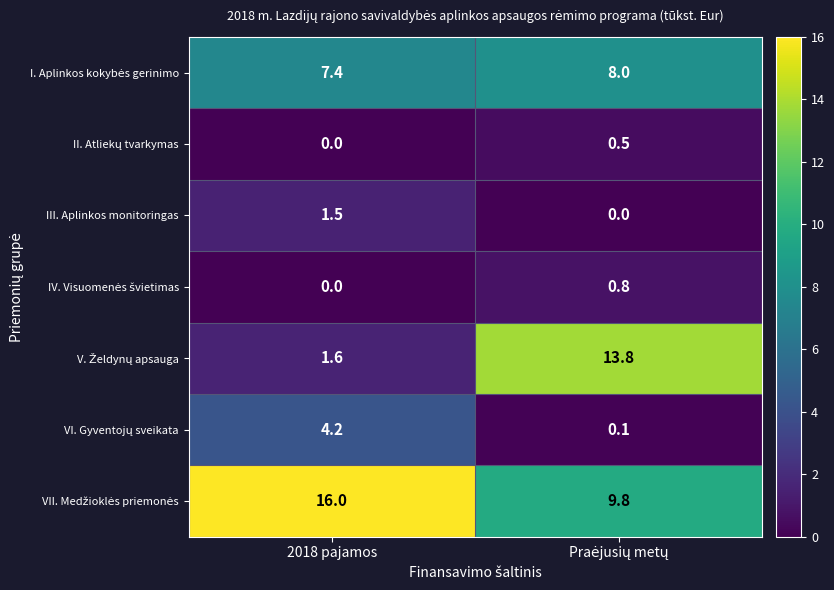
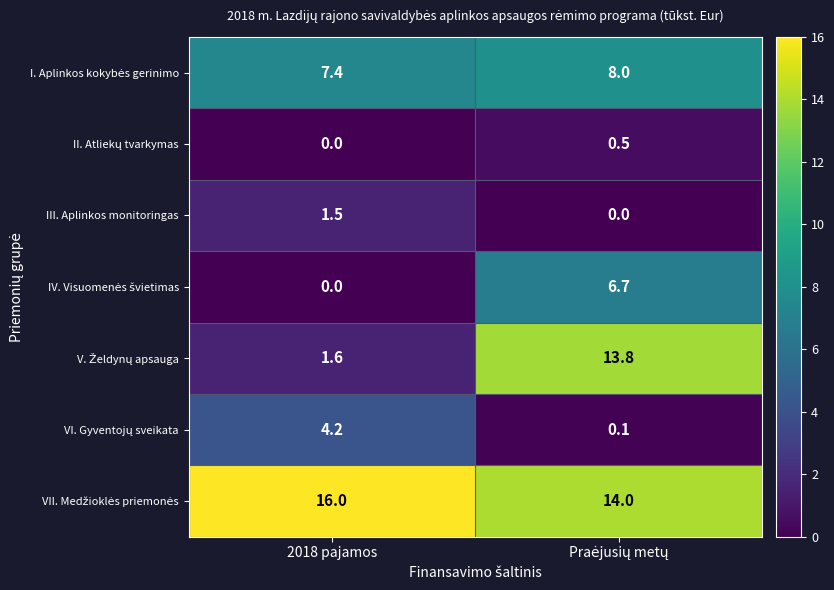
IV. Visuomenės švietimas, Praėjusių metų: 0.8 -> 6.7
VII. Medžioklės priemonės, Praėjusių metų: 9.8 -> 14.0
